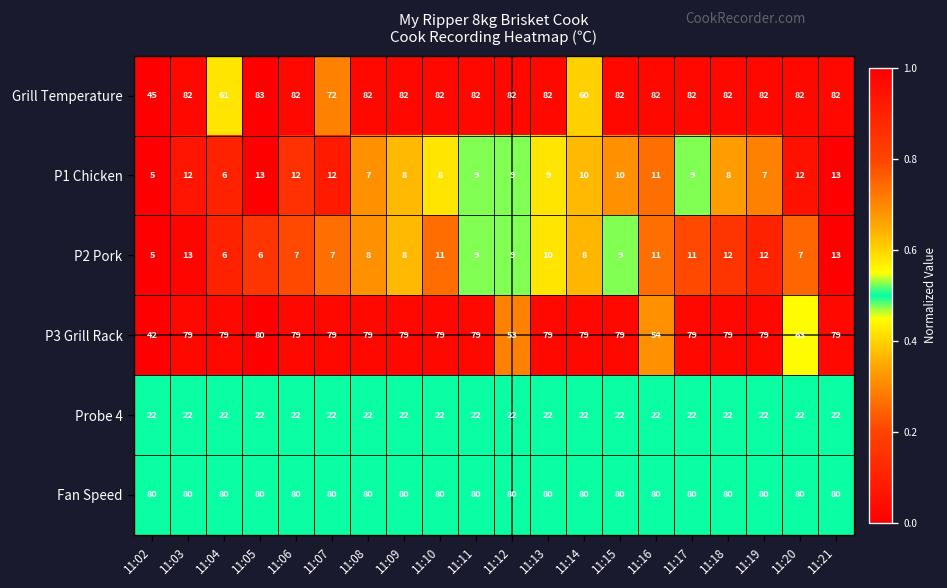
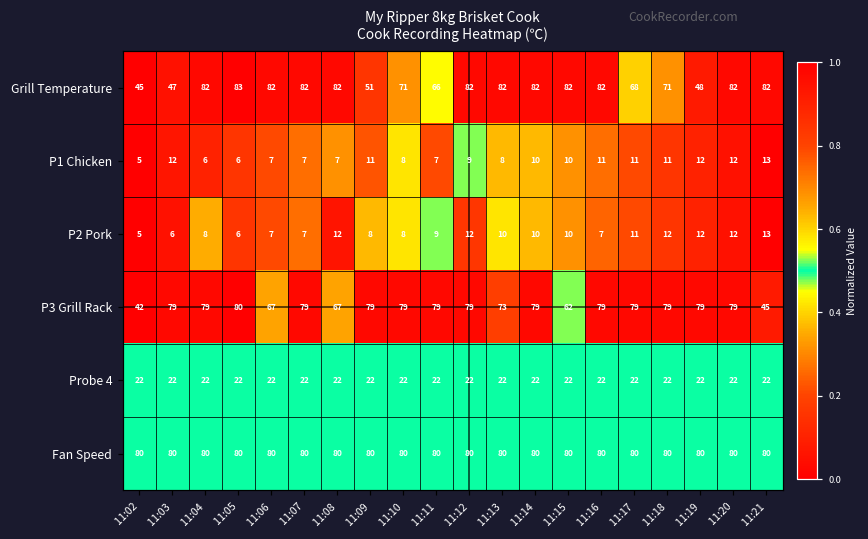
Grill Temperature, 11:03: 82 -> 47
Grill Temperature, 11:04: 61 -> 82
Grill Temperature, 11:07: 72 -> 82
Grill Temperature, 11:09: 82 -> 51
Grill Temperature, 11:10: 82 -> 71
Grill Temperature, 11:11: 82 -> 66
Grill Temperature, 11:14: 60 -> 82
Grill Temperature, 11:17: 82 -> 68
Grill Temperature, 11:18: 82 -> 71
Grill Temperature, 11:19: 82 -> 48
P1 Chicken, 11:05: 13 -> 6
P1 Chicken, 11:06: 12 -> 7
P1 Chicken, 11:07: 12 -> 7
P1 Chicken, 11:09: 8 -> 11
P1 Chicken, 11:11: 9 -> 7
P1 Chicken, 11:13: 9 -> 8
P1 Chicken, 11:17: 9 -> 11
P1 Chicken, 11:18: 8 -> 11
P1 Chicken, 11:19: 7 -> 12
P2 Pork, 11:03: 13 -> 6
P2 Pork, 11:04: 6 -> 8
P2 Pork, 11:08: 8 -> 12
P2 Pork, 11:10: 11 -> 8
P2 Pork, 11:12: 9 -> 12
P2 Pork, 11:14: 8 -> 10
P2 Pork, 11:15: 9 -> 10
P2 Pork, 11:16: 11 -> 7
P2 Pork, 11:20: 7 -> 12
P3 Grill Rack, 11:06: 79 -> 67
P3 Grill Rack, 11:08: 79 -> 67
P3 Grill Rack, 11:12: 53 -> 79
P3 Grill Rack, 11:13: 79 -> 73
P3 Grill Rack, 11:15: 79 -> 62
P3 Grill Rack, 11:16: 54 -> 79
P3 Grill Rack, 11:20: 63 -> 79
P3 Grill Rack, 11:21: 79 -> 45
